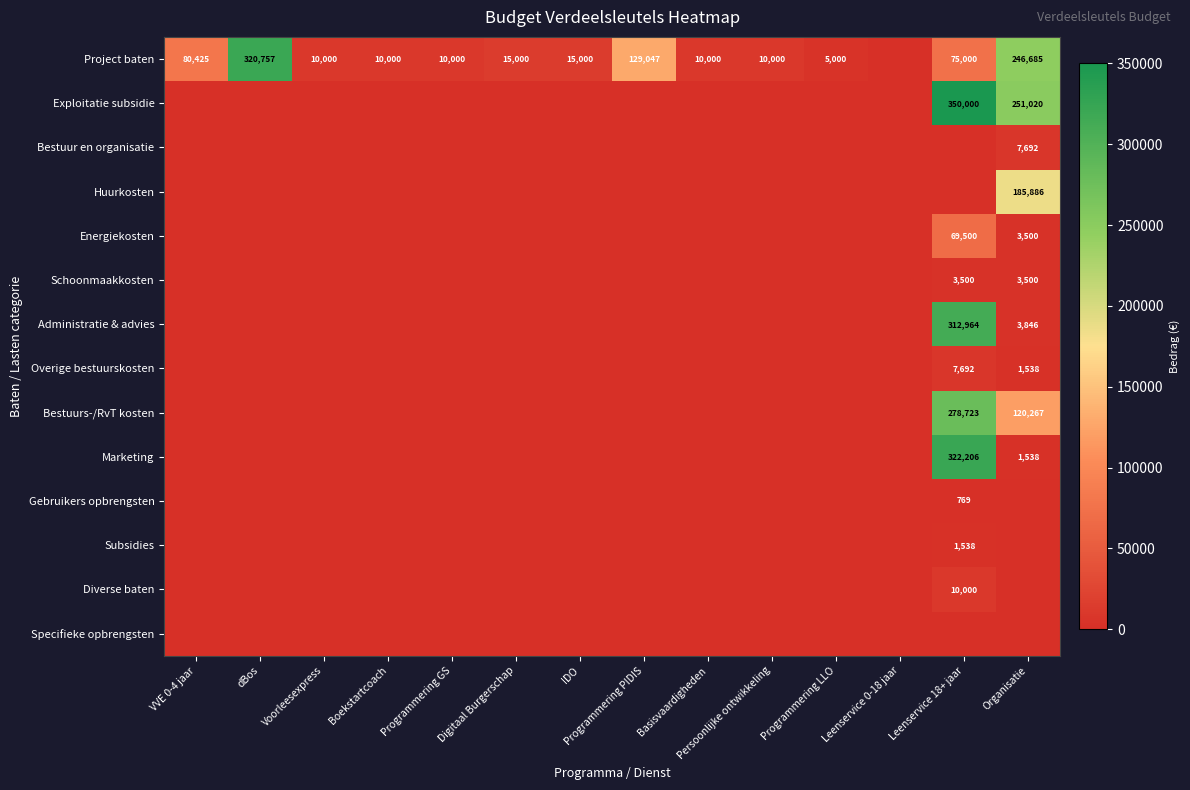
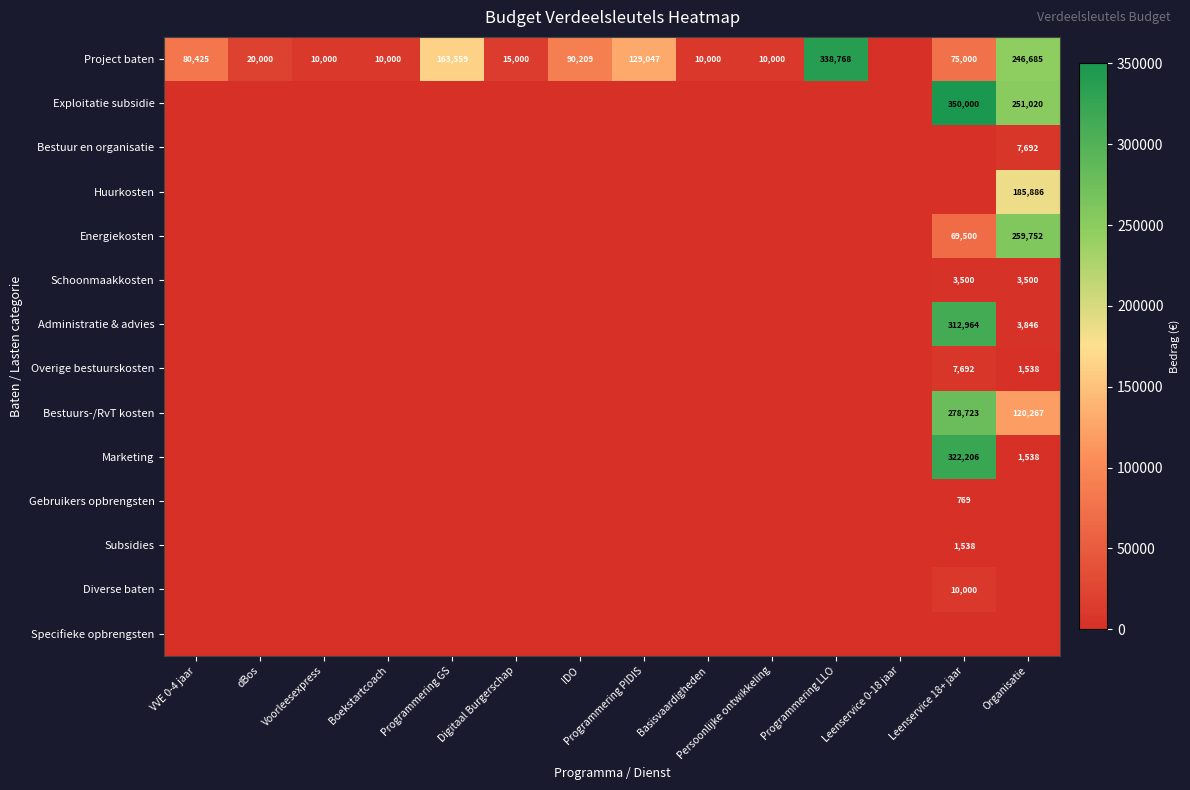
Project baten, dBos: 320,757 -> 20,000
Project baten, Programmering GS: 10,000 -> 163,559
Project baten, IDO: 15,000 -> 90,209
Project baten, Programmering LLO: 5,000 -> 338,768
Energiekosten, Organisatie: 3,500 -> 259,752
